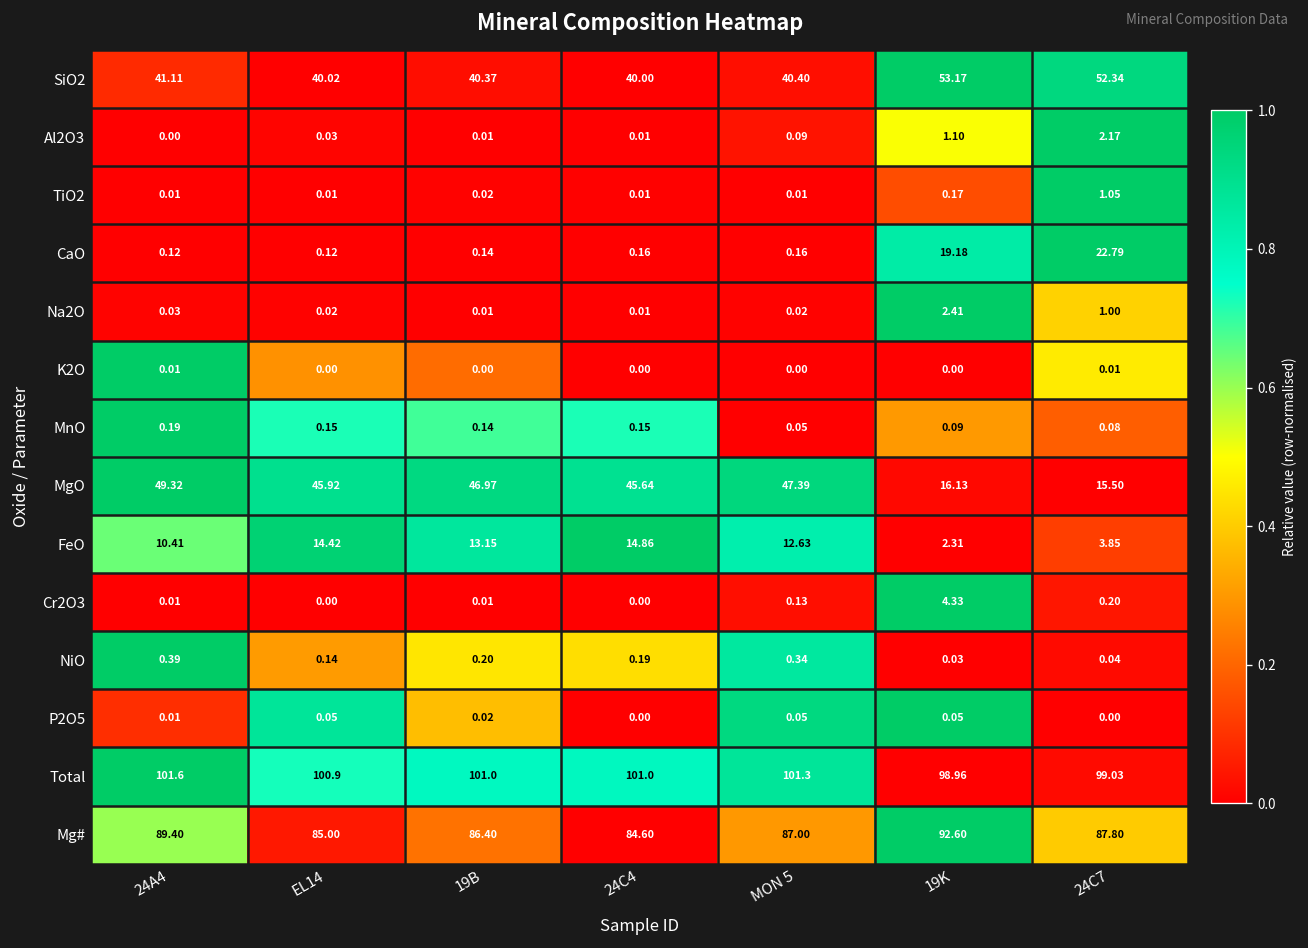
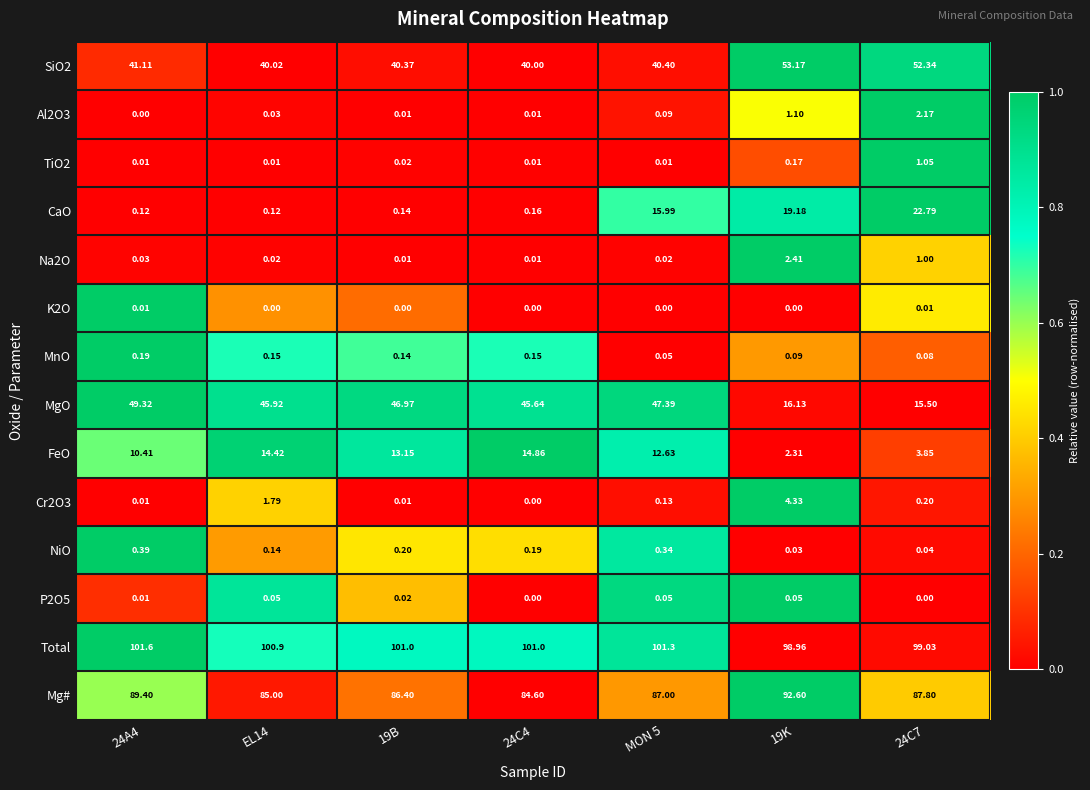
CaO, MON 5: 0.16 -> 15.99
Cr2O3, EL14: 0.00 -> 1.79
